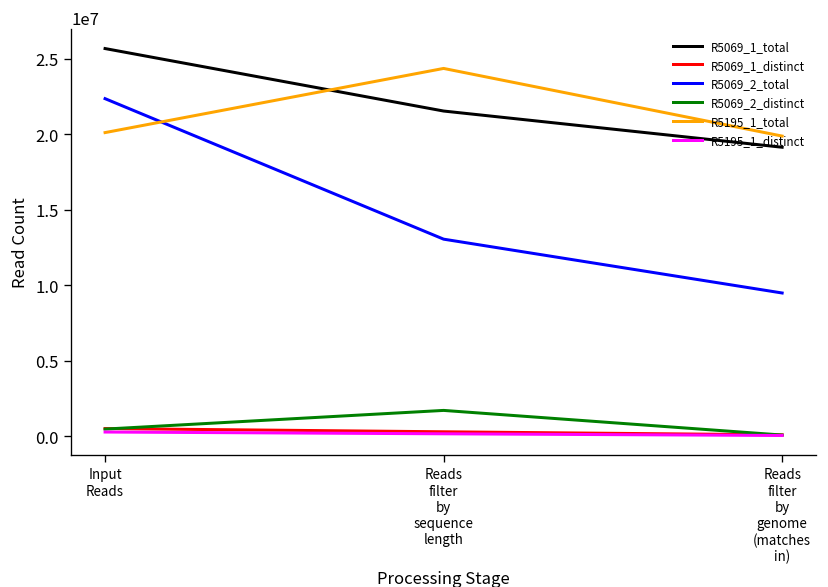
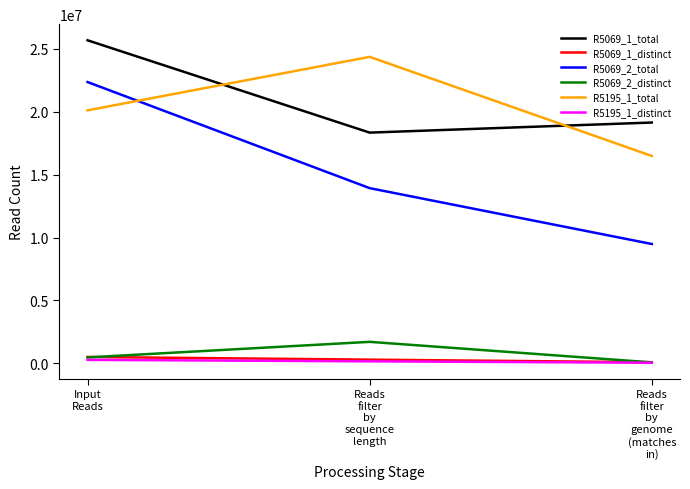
R5069_1_total, Reads filter by sequence length: 21500000 -> 18300000
R5069_2_total, Reads filter by sequence length: 13100000 -> 13900000
R5195_1_total, Reads filter by genome (matches in): 19900000 -> 16500000
